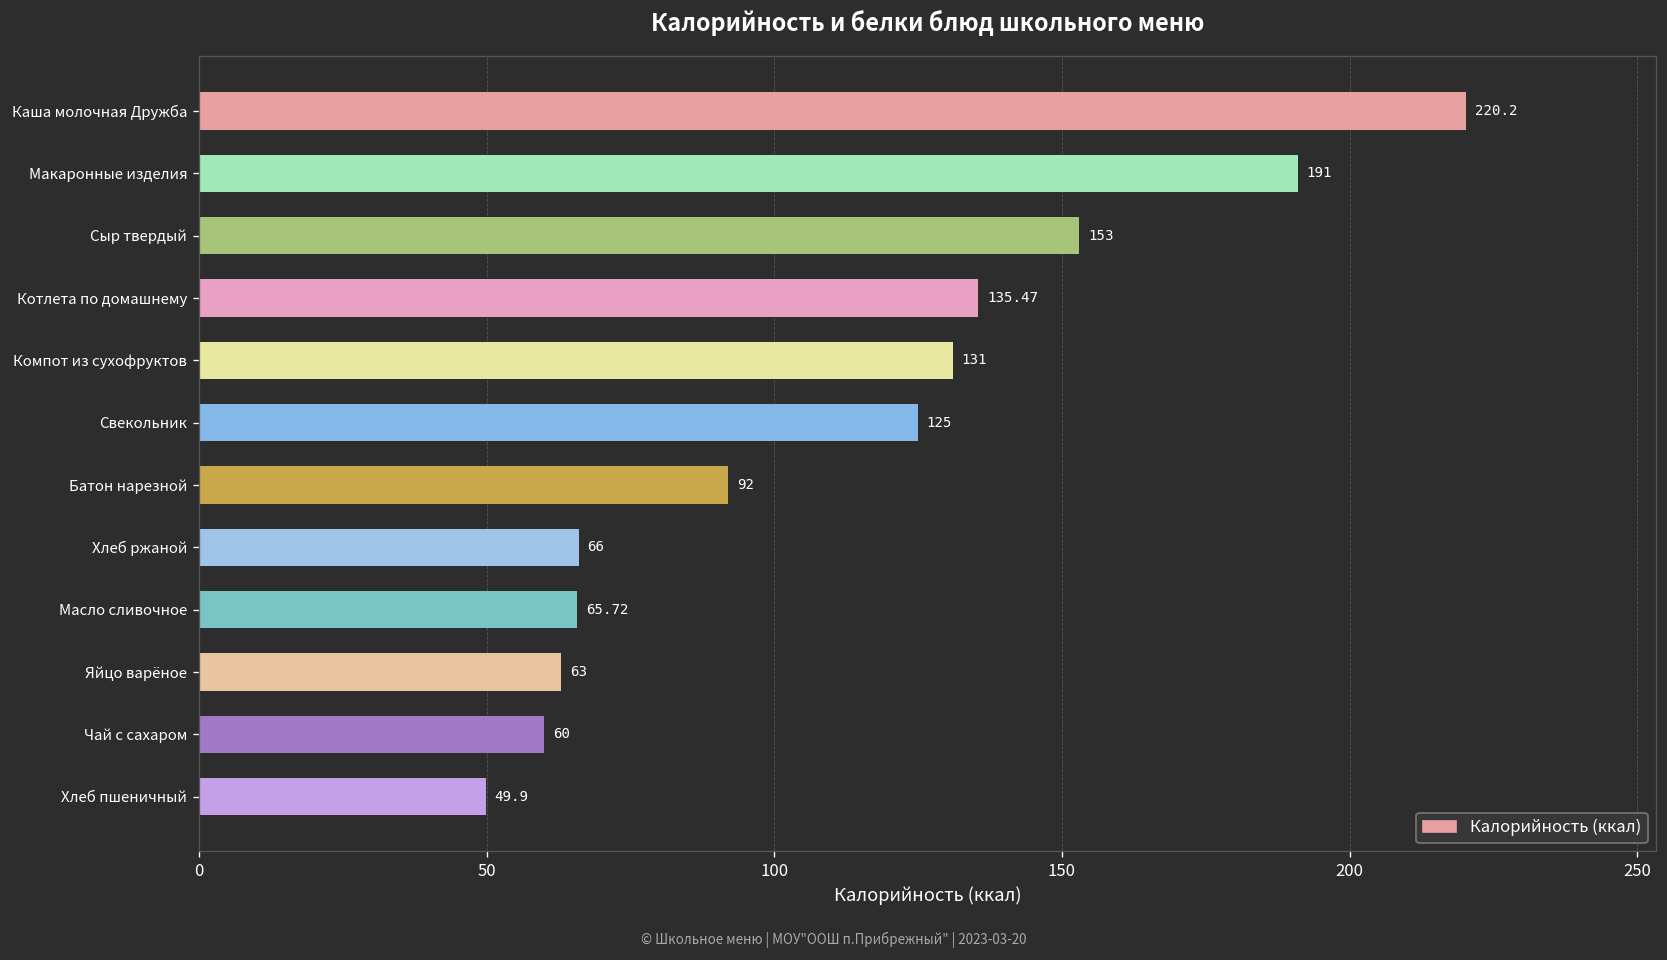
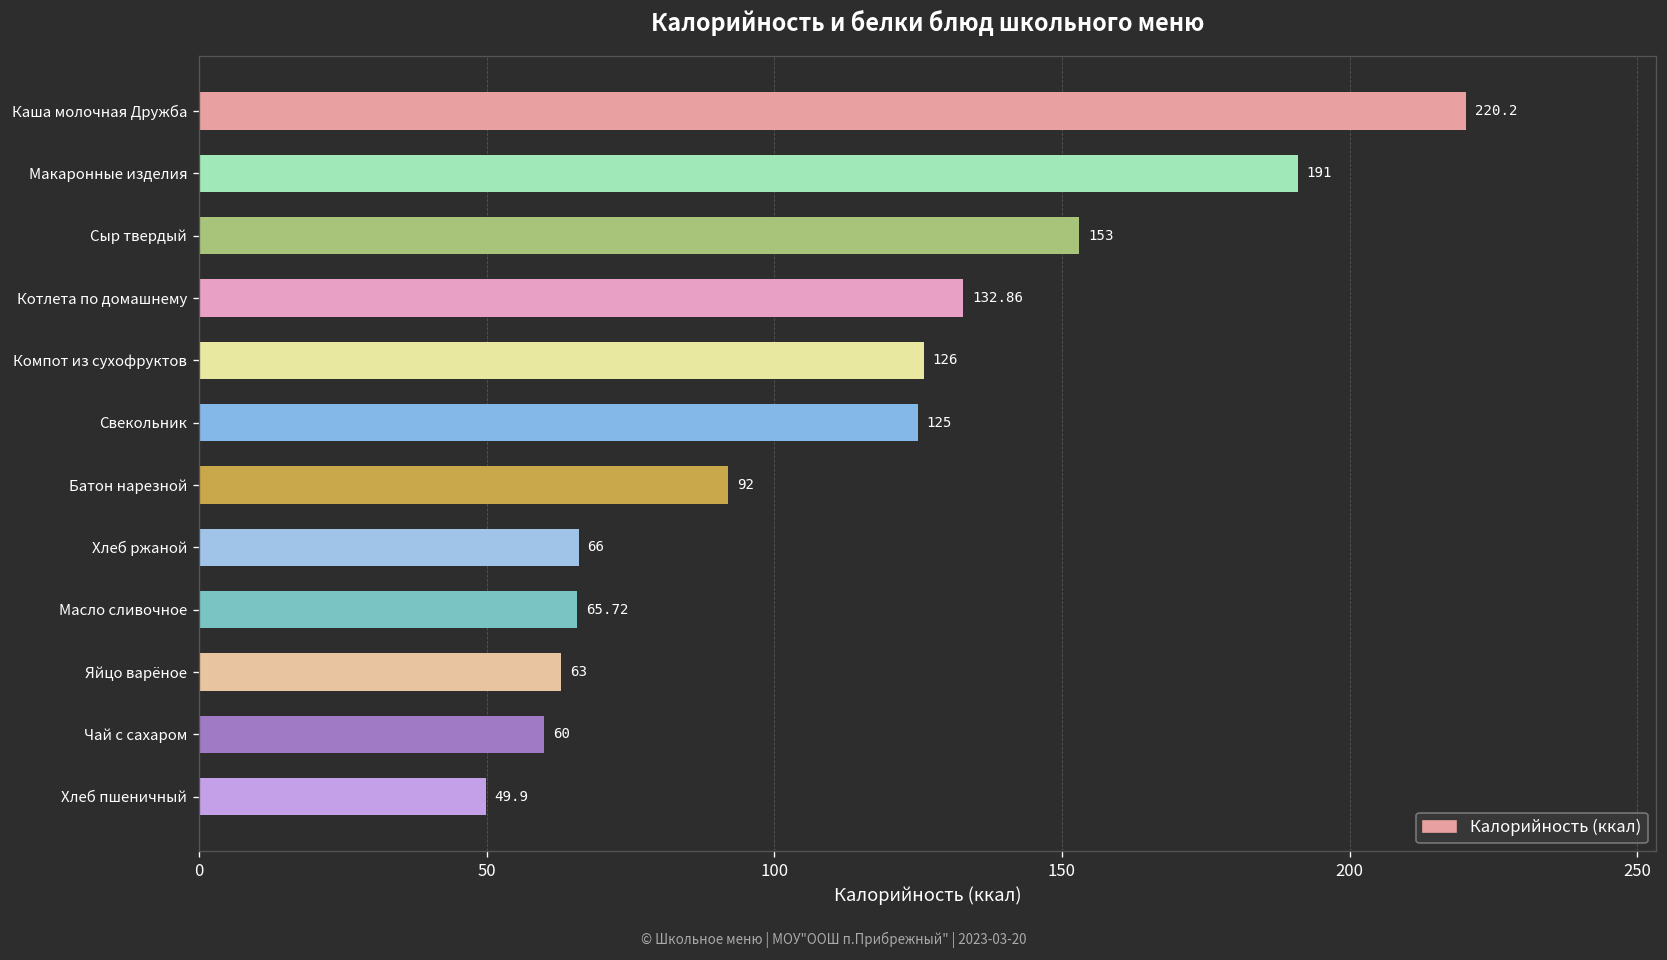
Котлета по домашнему: 135.47 -> 132.86
Компот из сухофруктов: 131 -> 126
